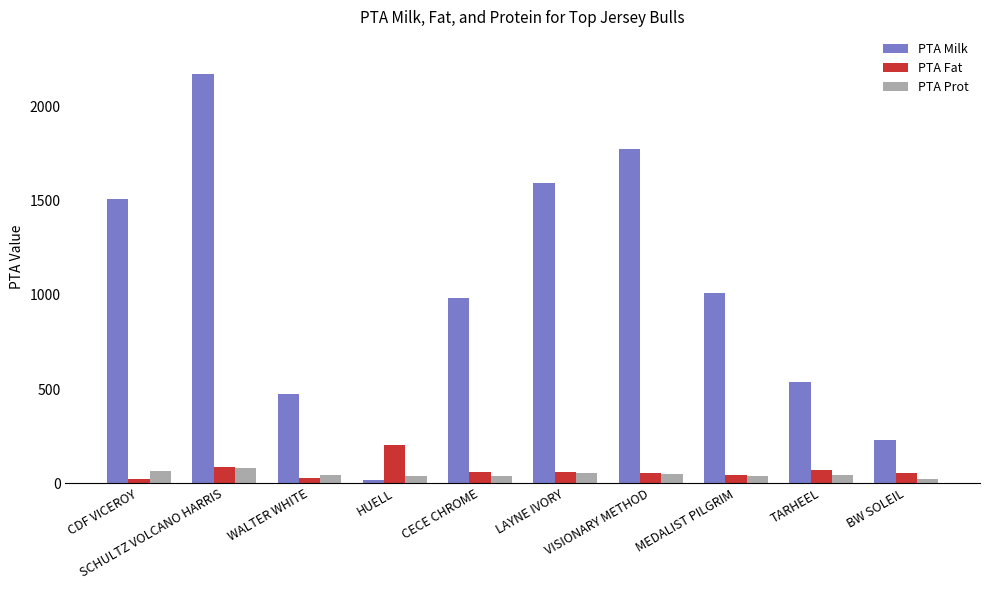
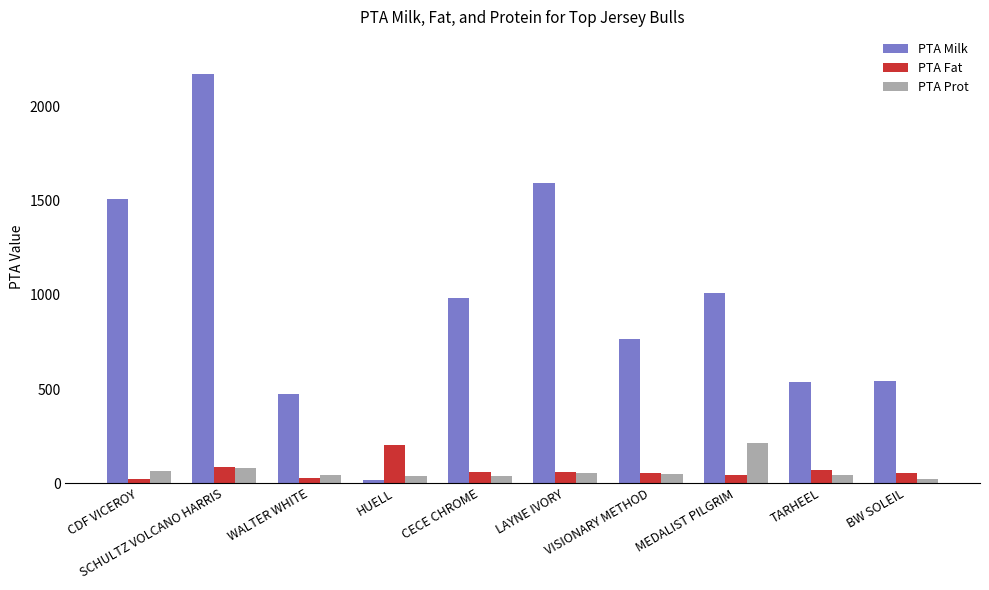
PTA Milk, VISIONARY METHOD: 1780 -> 770
PTA Prot, MEDALIST PILGRIM: 40 -> 220
PTA Milk, BW SOLEIL: 230 -> 540
